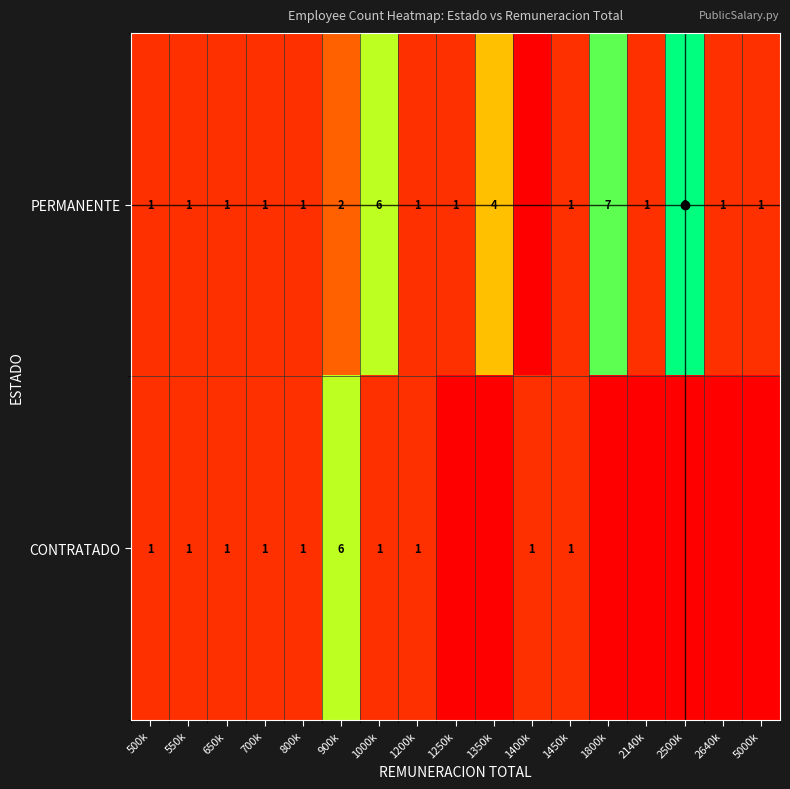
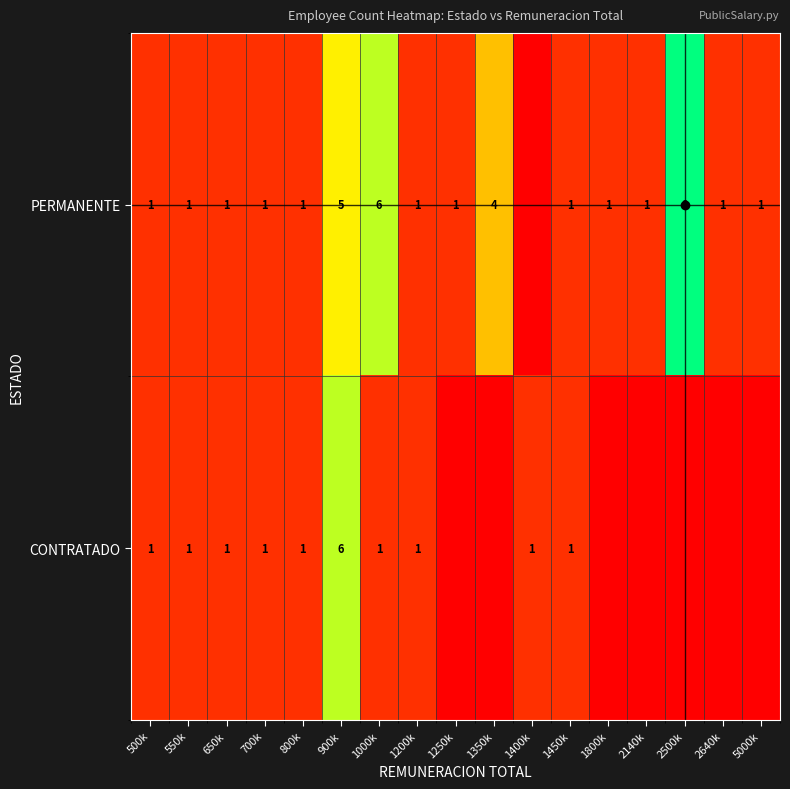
PERMANENTE, 900k: 2 -> 5
PERMANENTE, 1800k: 7 -> 1
